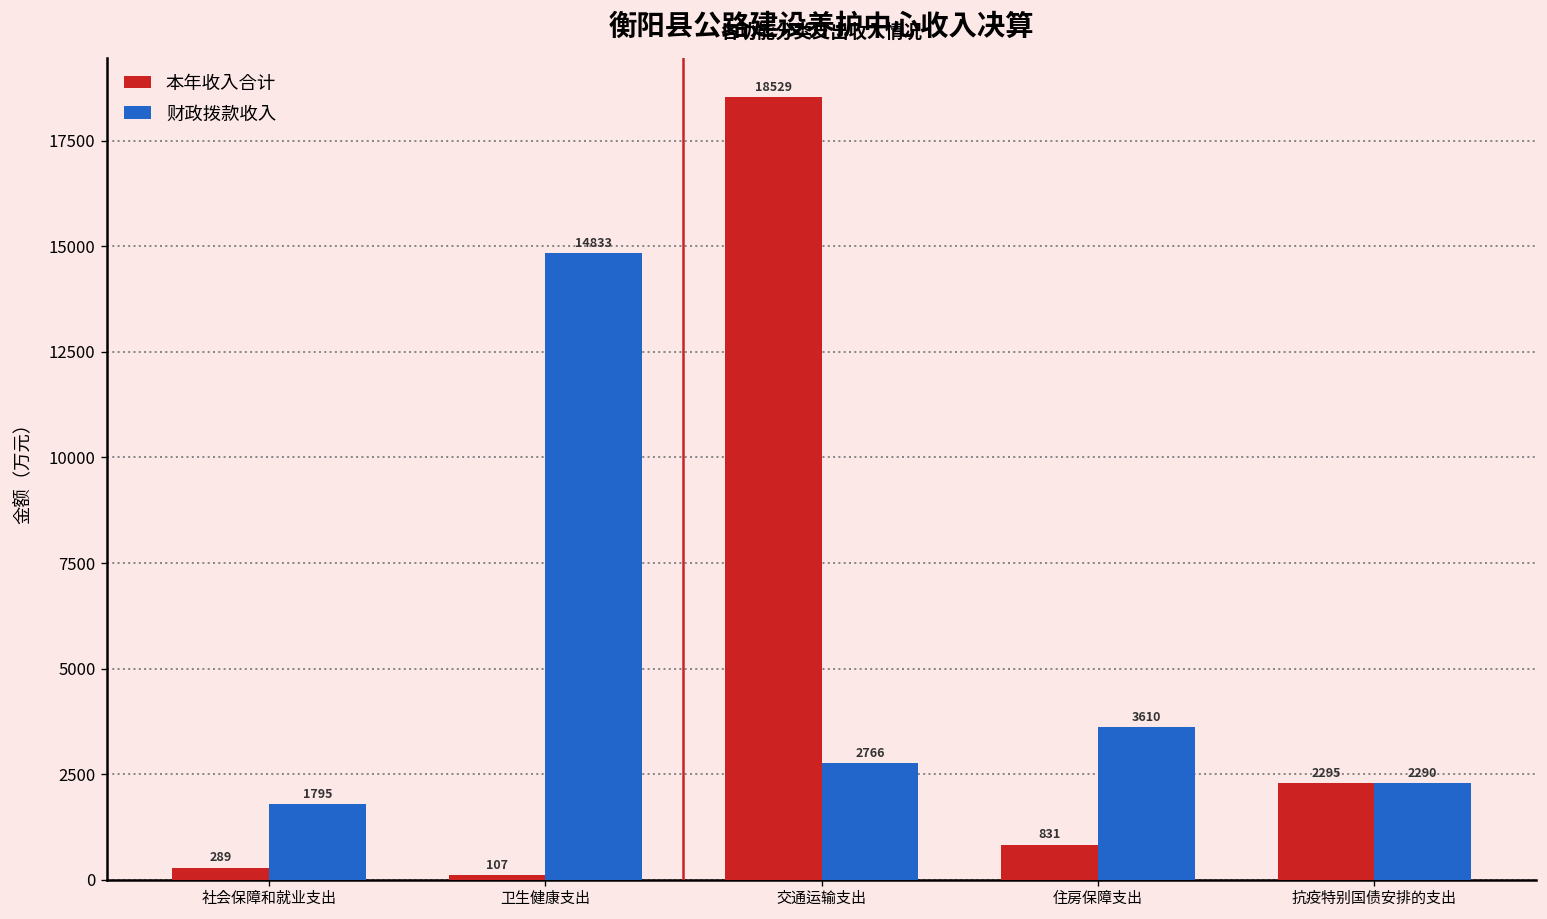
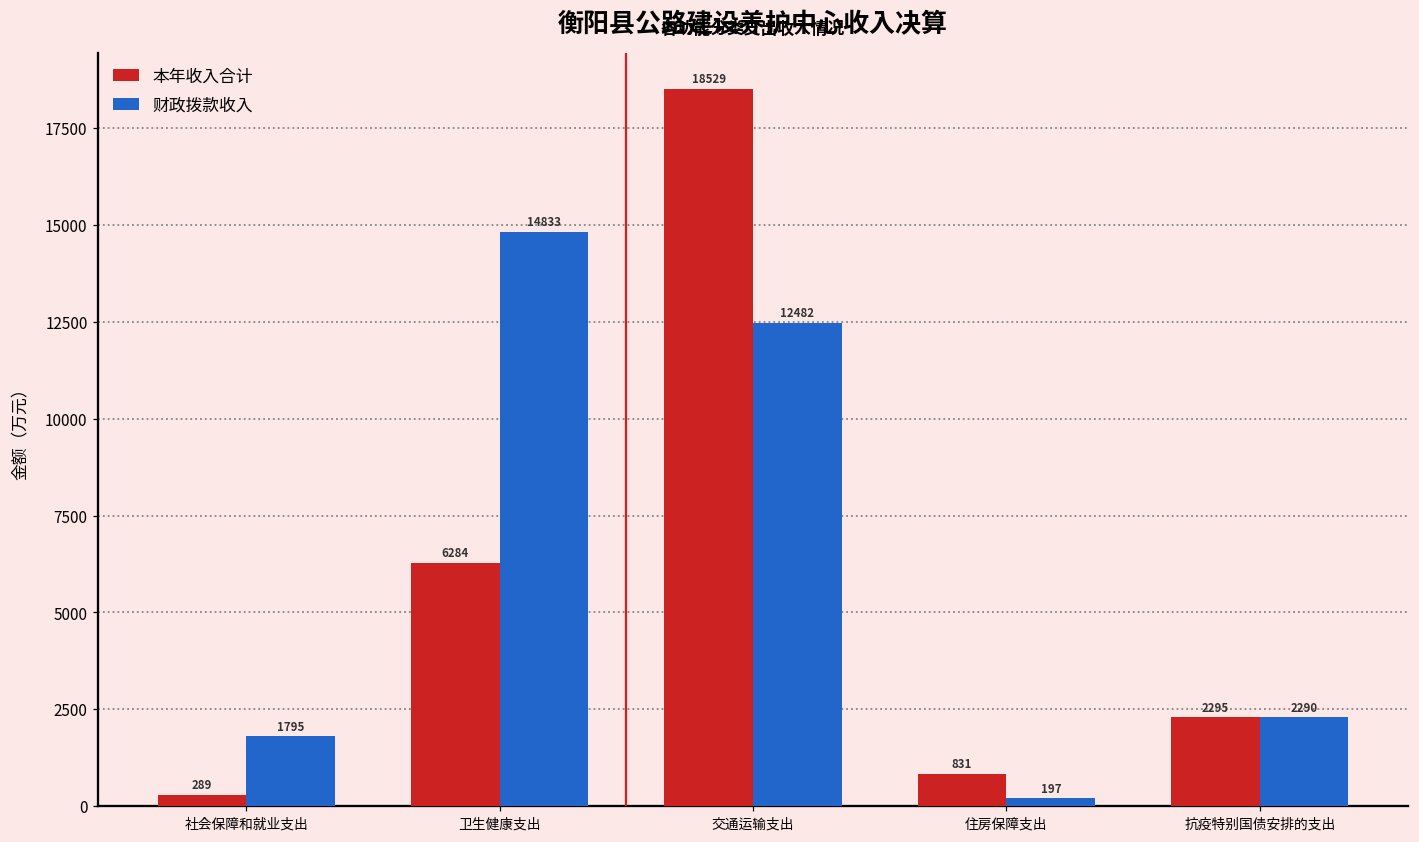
本年收入合计, 卫生健康支出: 107 -> 6284
财政拨款收入, 交通运输支出: 2766 -> 12482
财政拨款收入, 住房保障支出: 3610 -> 197
